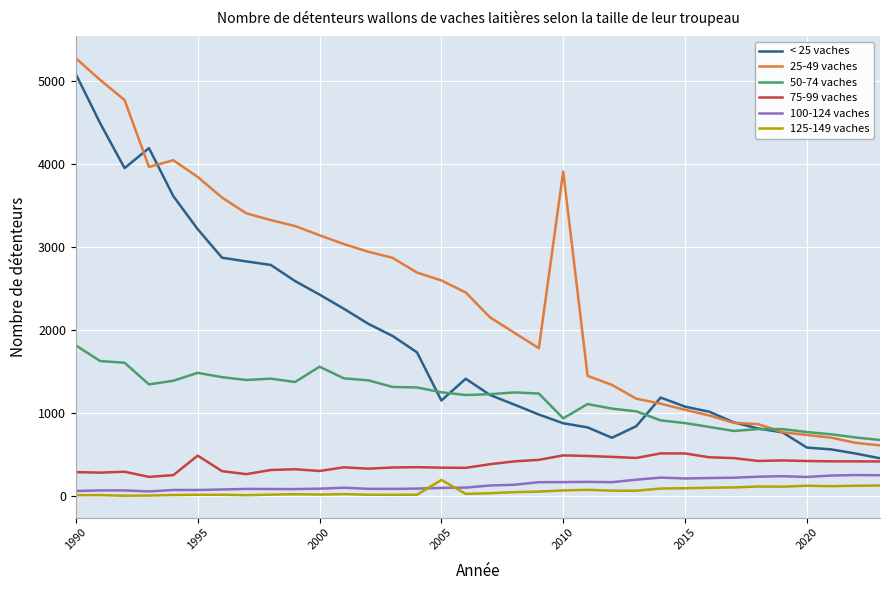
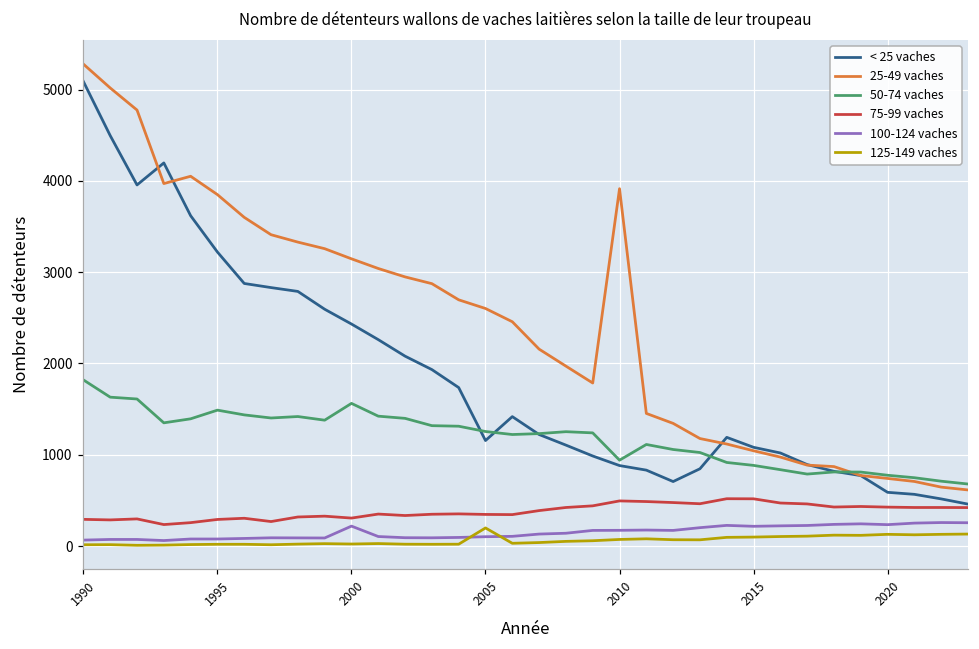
75-99 vaches, 1995: 500 -> 300
100-124 vaches, 2000: 100 -> 200
